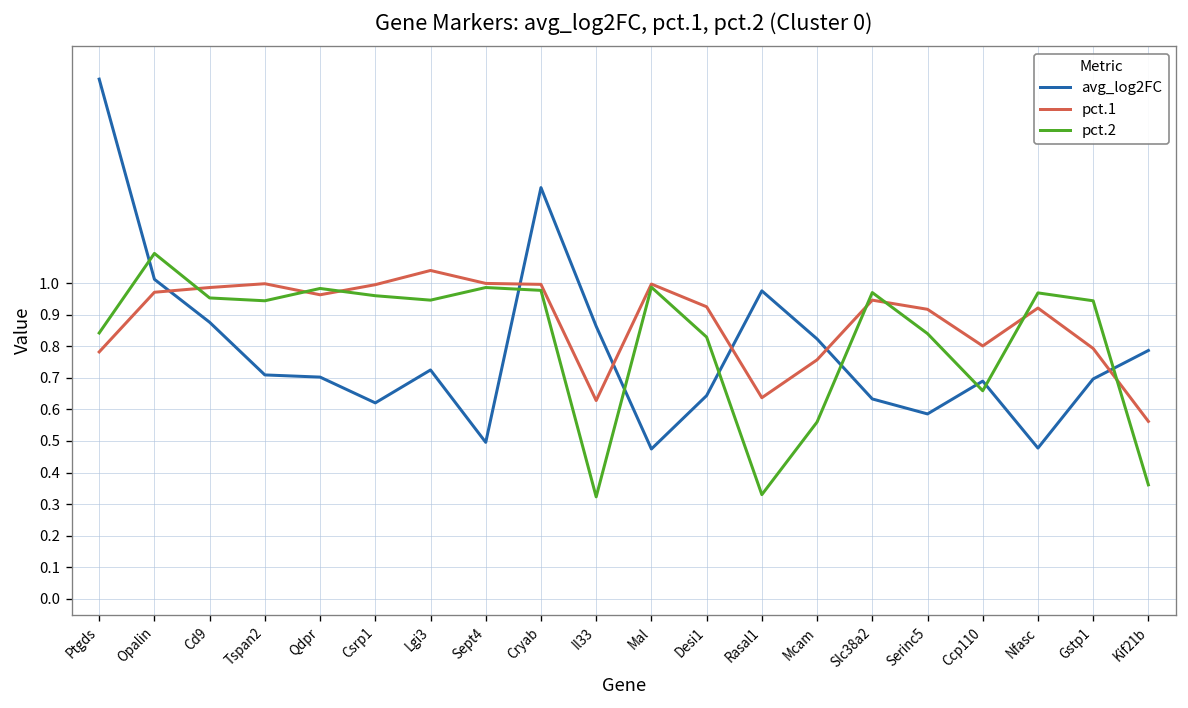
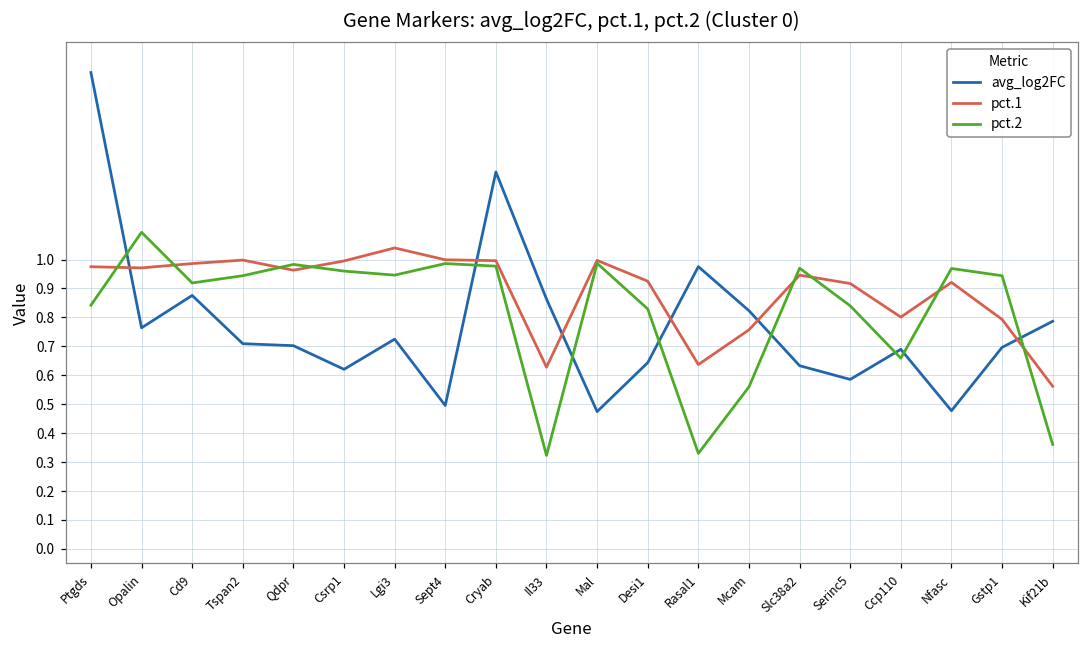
pct.1, Ptgds: 0.78 -> 0.98
avg_log2FC, Opalin: 1.01 -> 0.76
pct.2, Cd9: 0.95 -> 0.92
